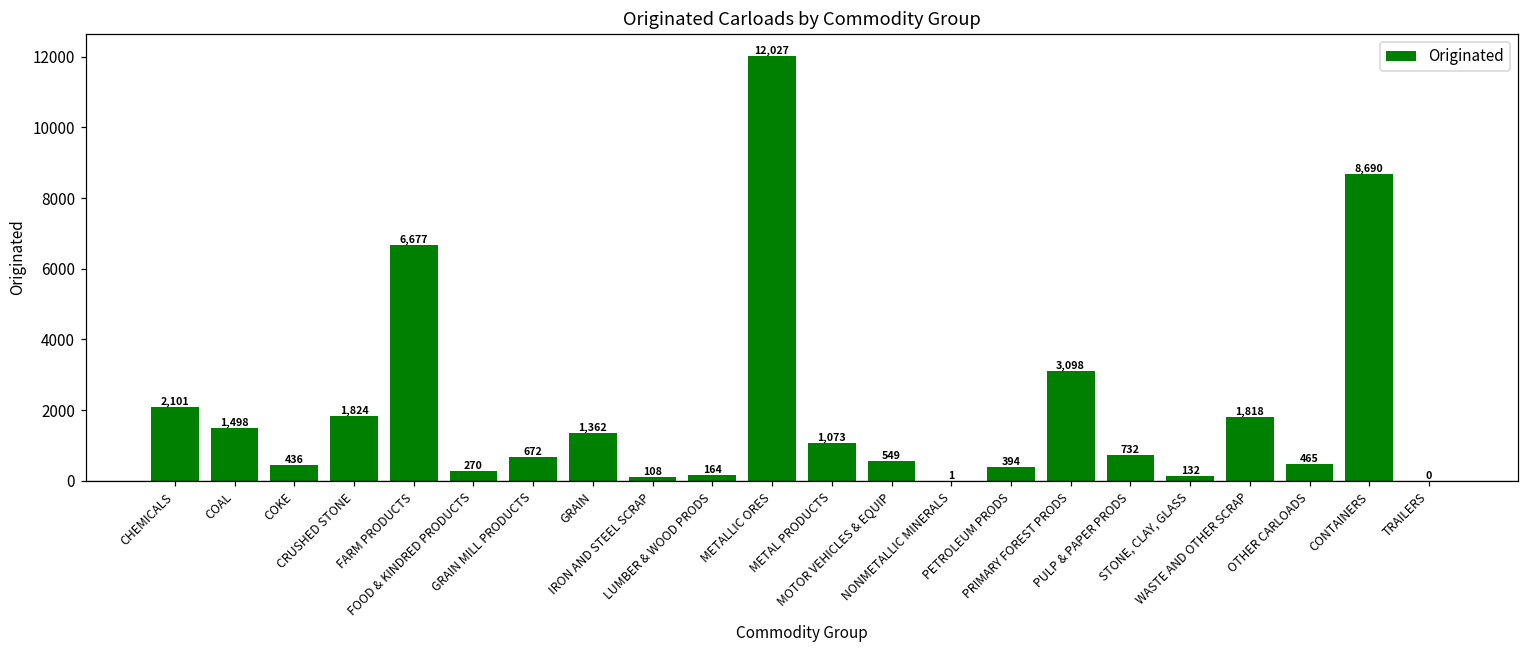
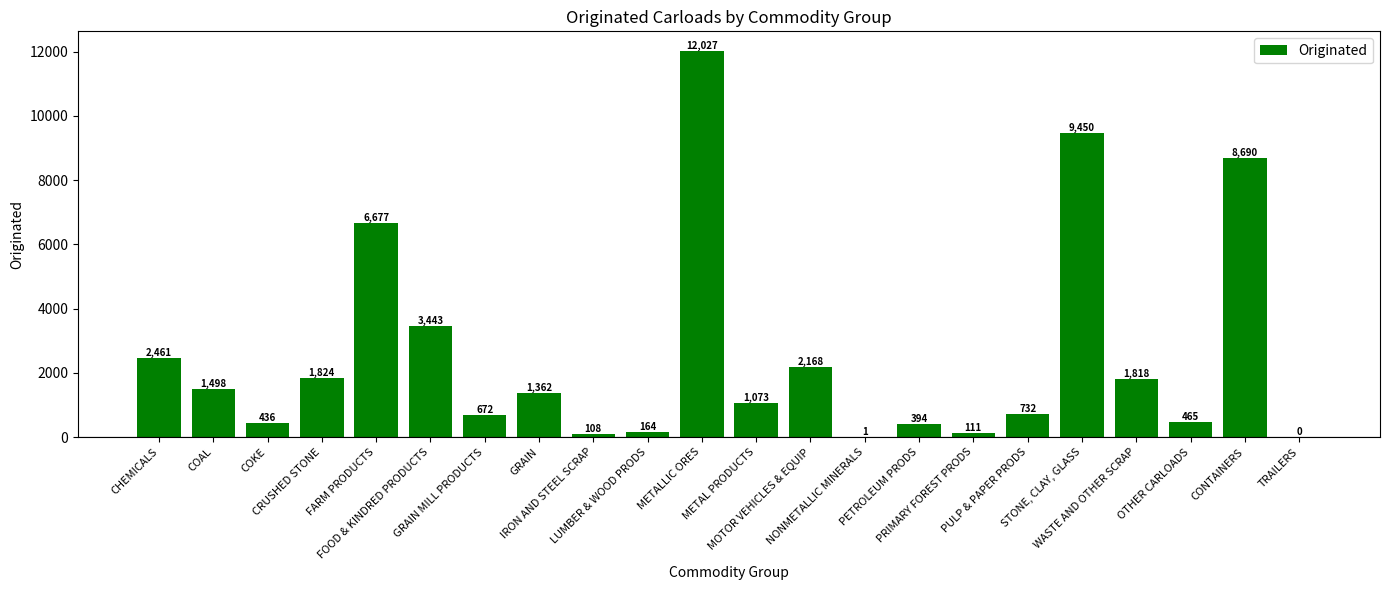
CHEMICALS: 2,101 -> 2,461
FOOD & KINDRED PRODUCTS: 270 -> 3,443
MOTOR VEHICLES & EQUIP: 549 -> 2,168
PRIMARY FOREST PRODS: 3,098 -> 111
STONE, CLAY, GLASS: 132 -> 9,450
